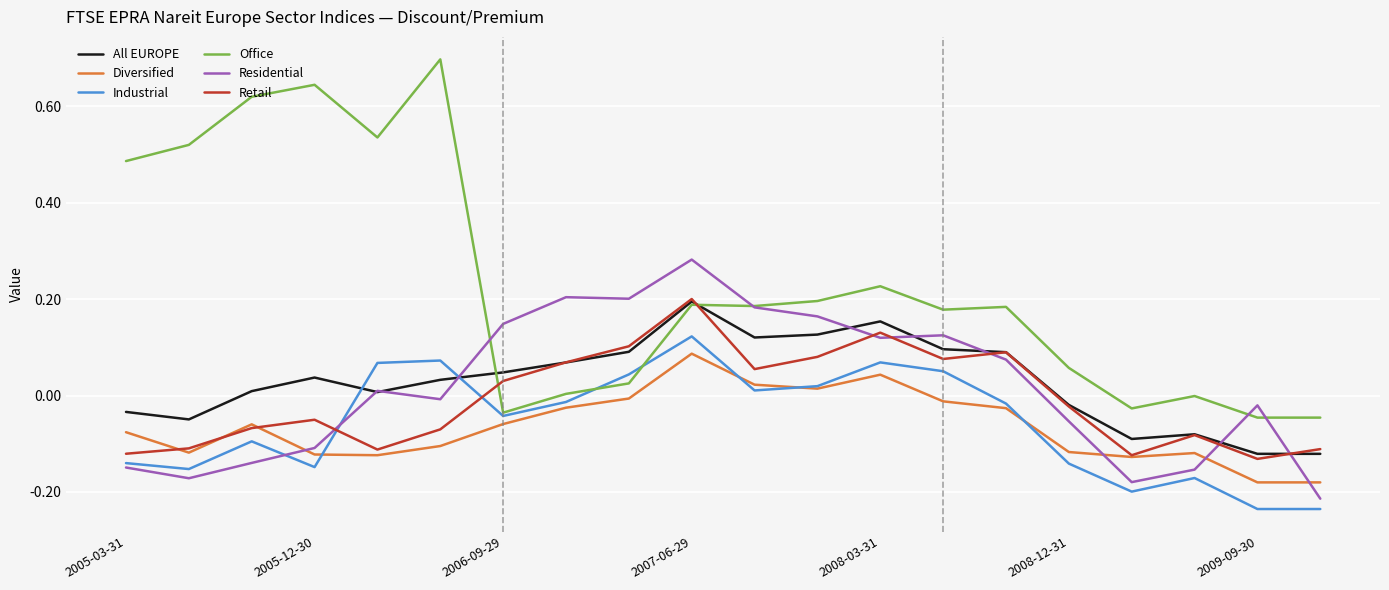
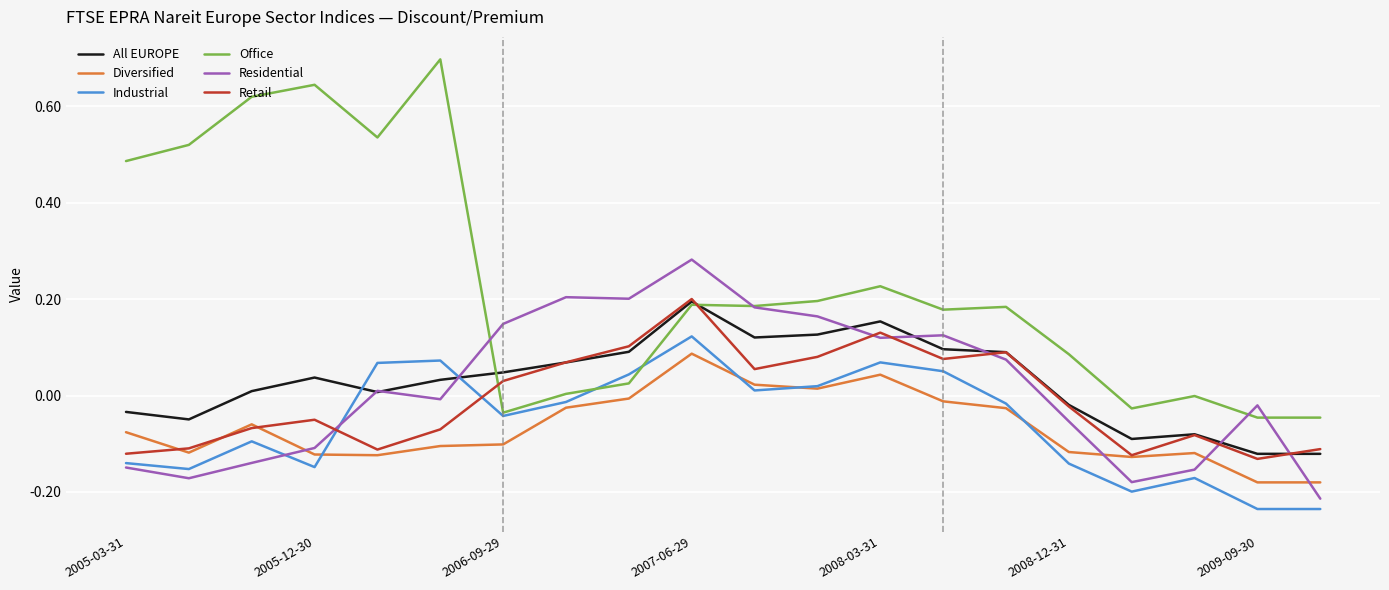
Diversified, 2006-09-29: -0.06 -> -0.10
Office, 2008-12-31: 0.06 -> 0.09
